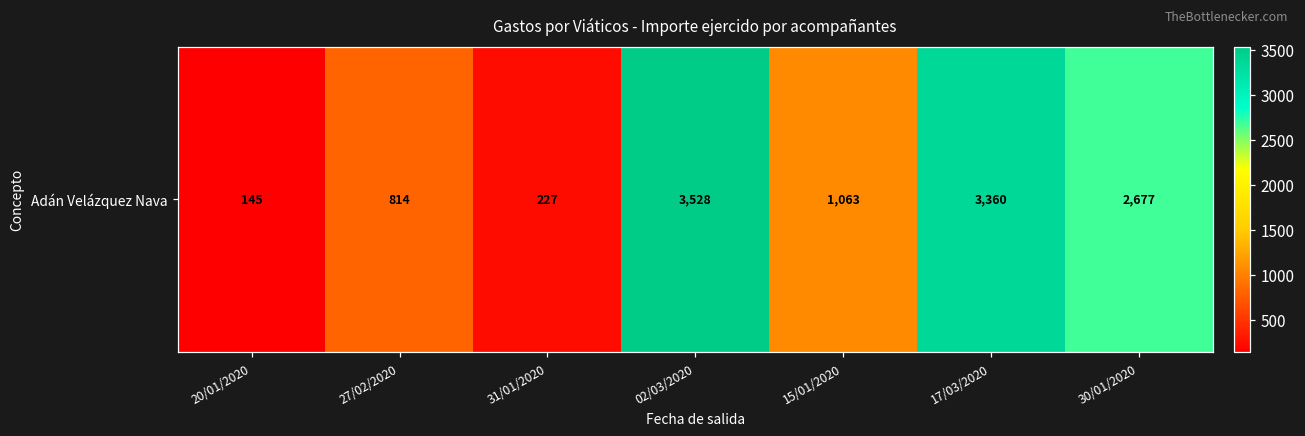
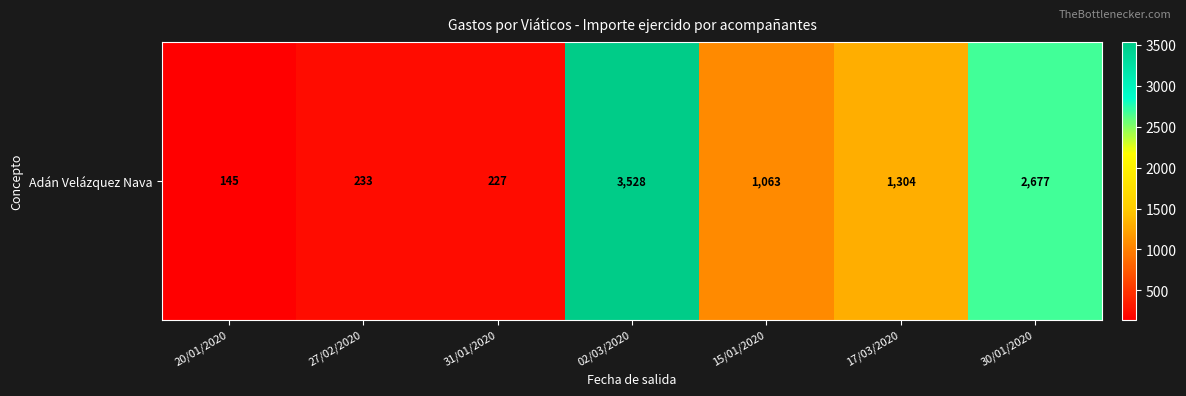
Adán Velázquez Nava, 27/02/2020: 814 -> 233
Adán Velázquez Nava, 17/03/2020: 3,360 -> 1,304
